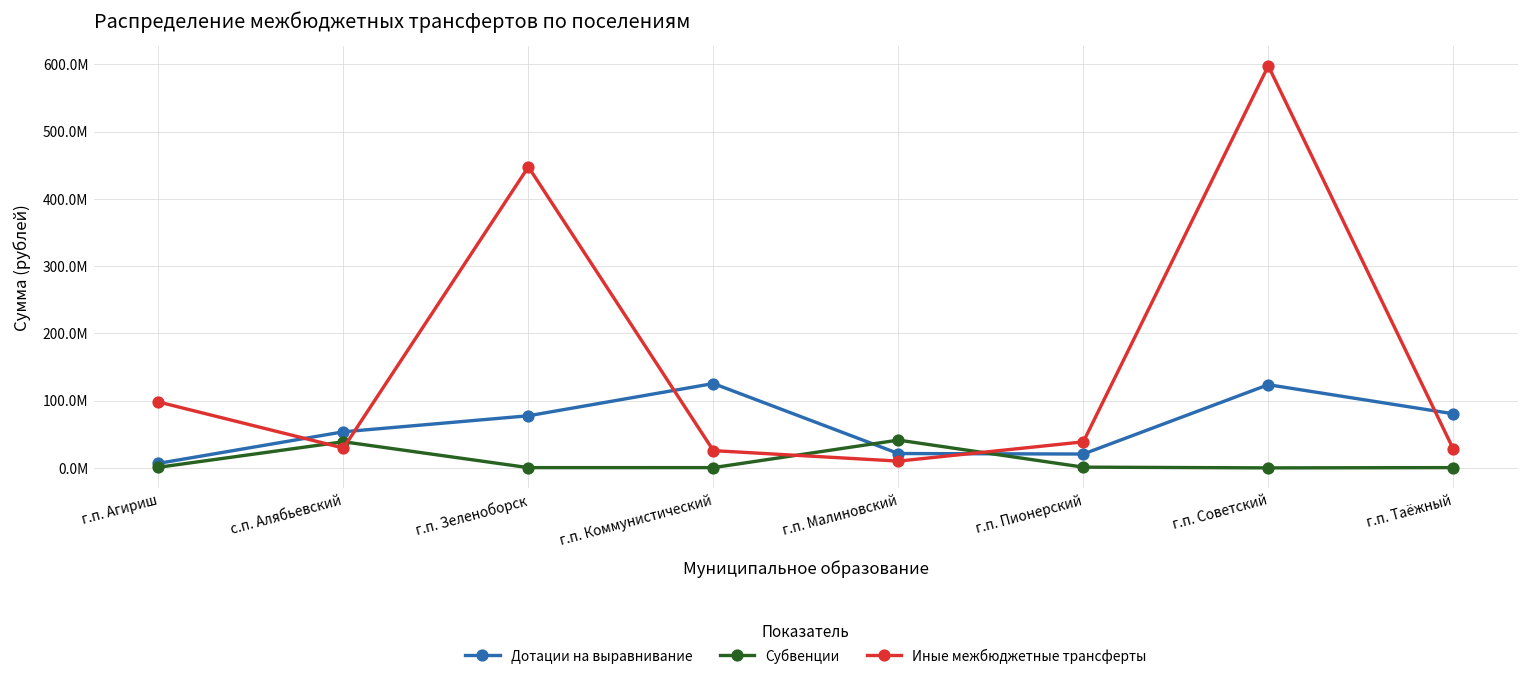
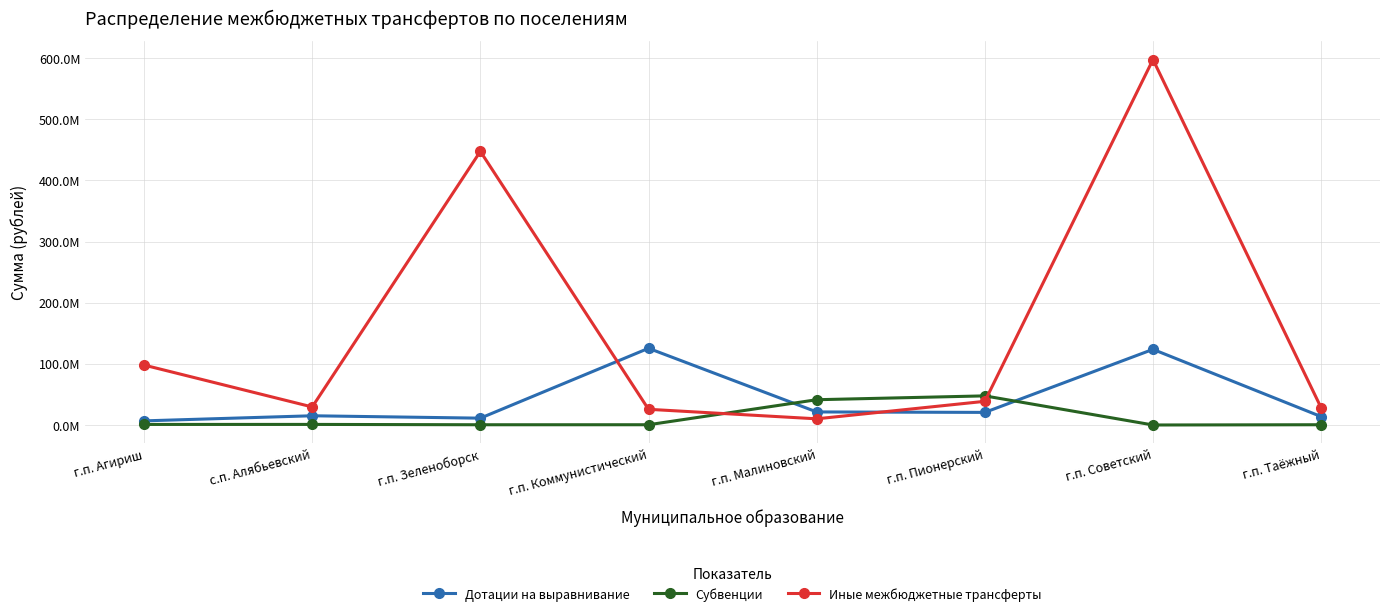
Дотации на выравнивание, с.п. Алябьевский: 50000000 -> 20000000
Субвенции, с.п. Алябьевский: 40000000 -> 0
Дотации на выравнивание, г.п. Зеленоборск: 80000000 -> 10000000
Субвенции, г.п. Пионерский: 0 -> 50000000
Дотации на выравнивание, г.п. Таёжный: 80000000 -> 10000000
